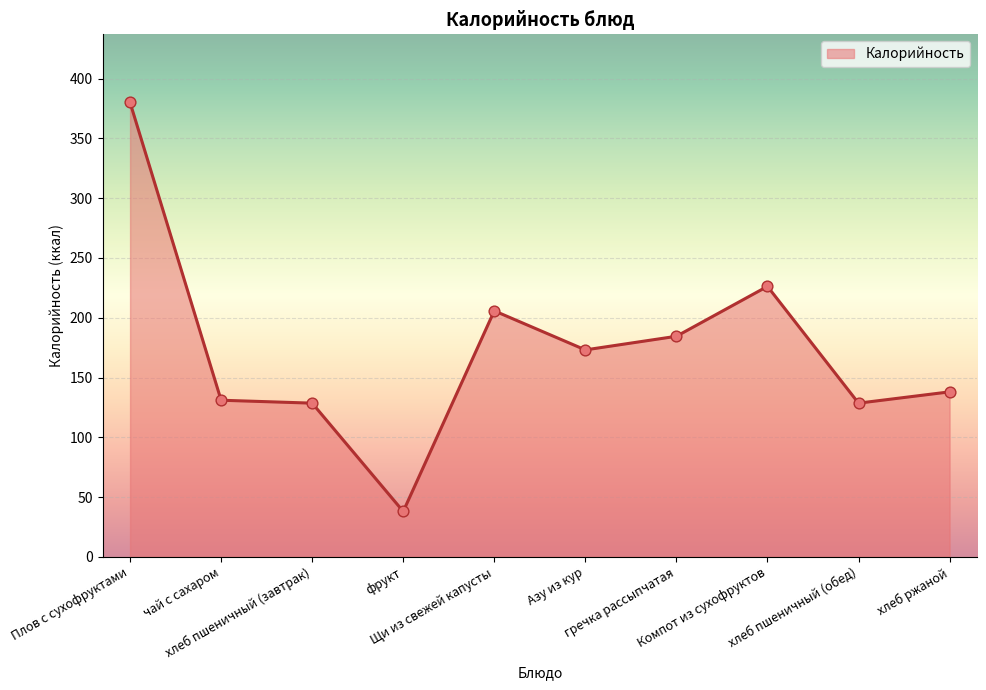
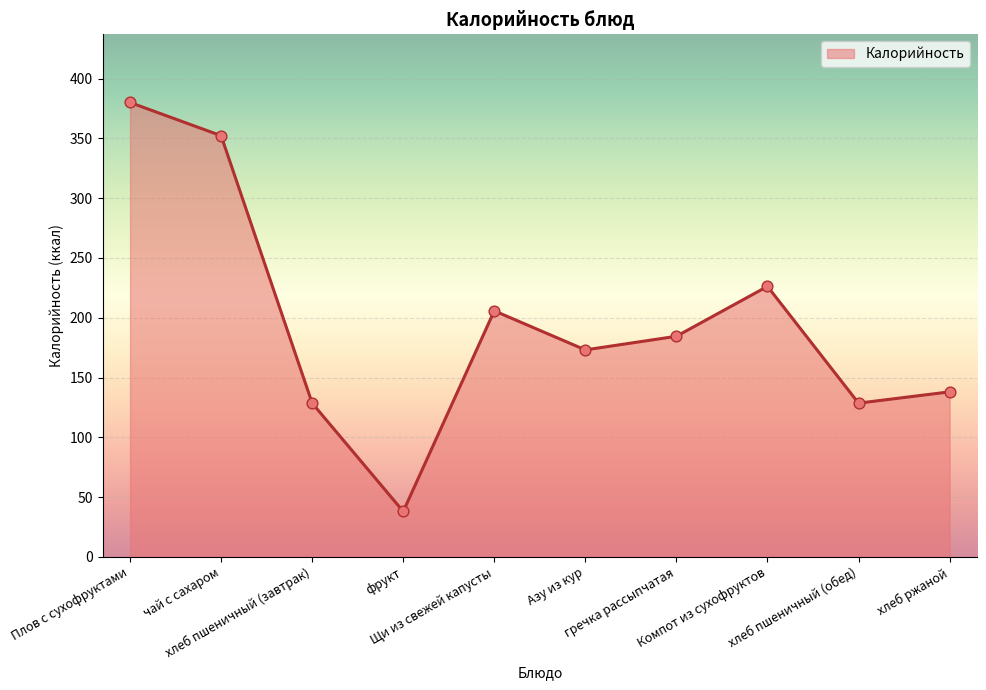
чай с сахаром: 131 -> 352
